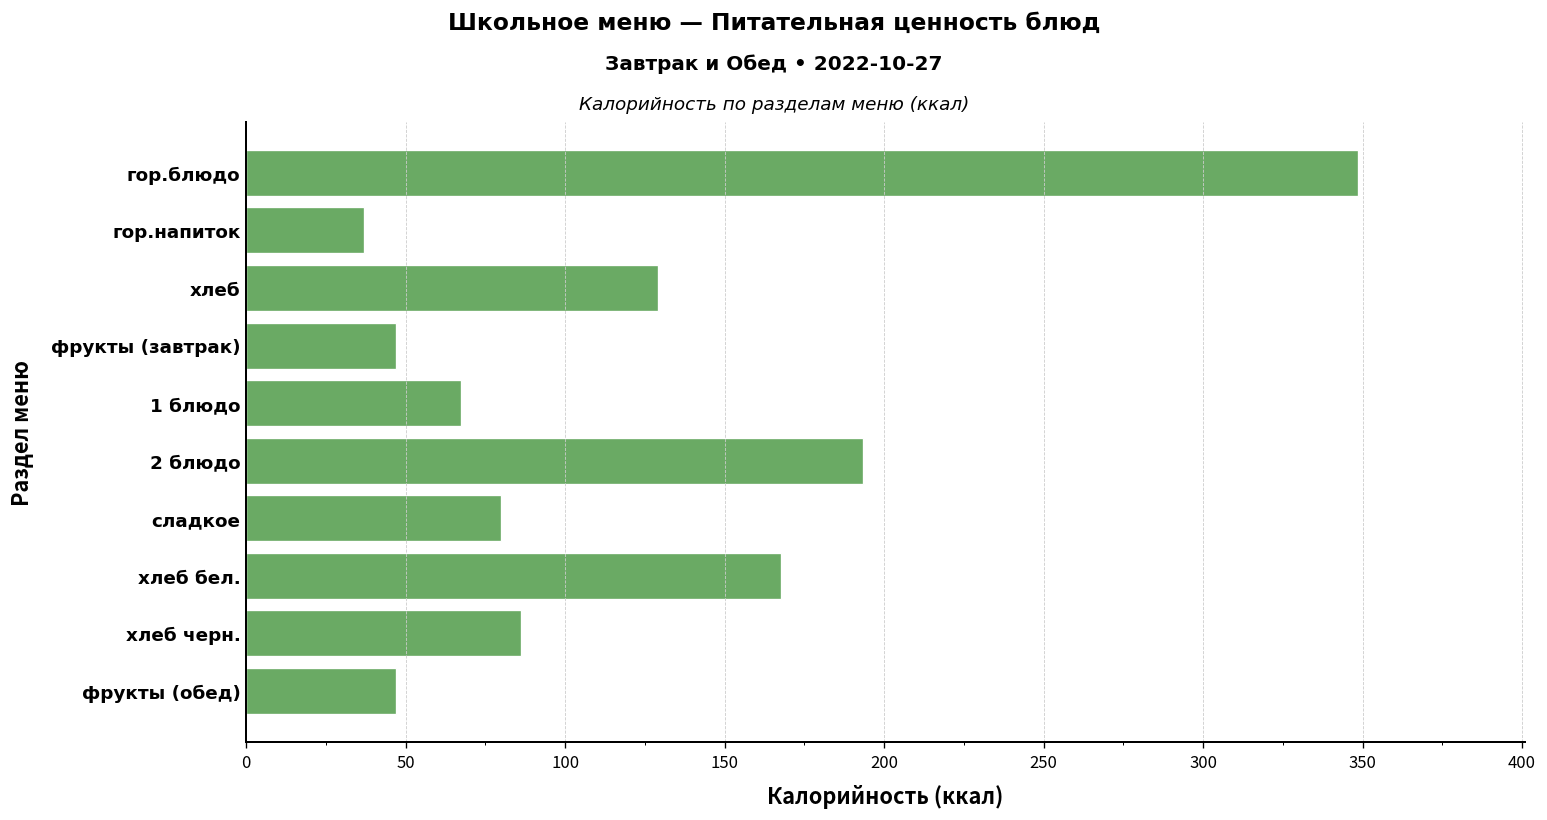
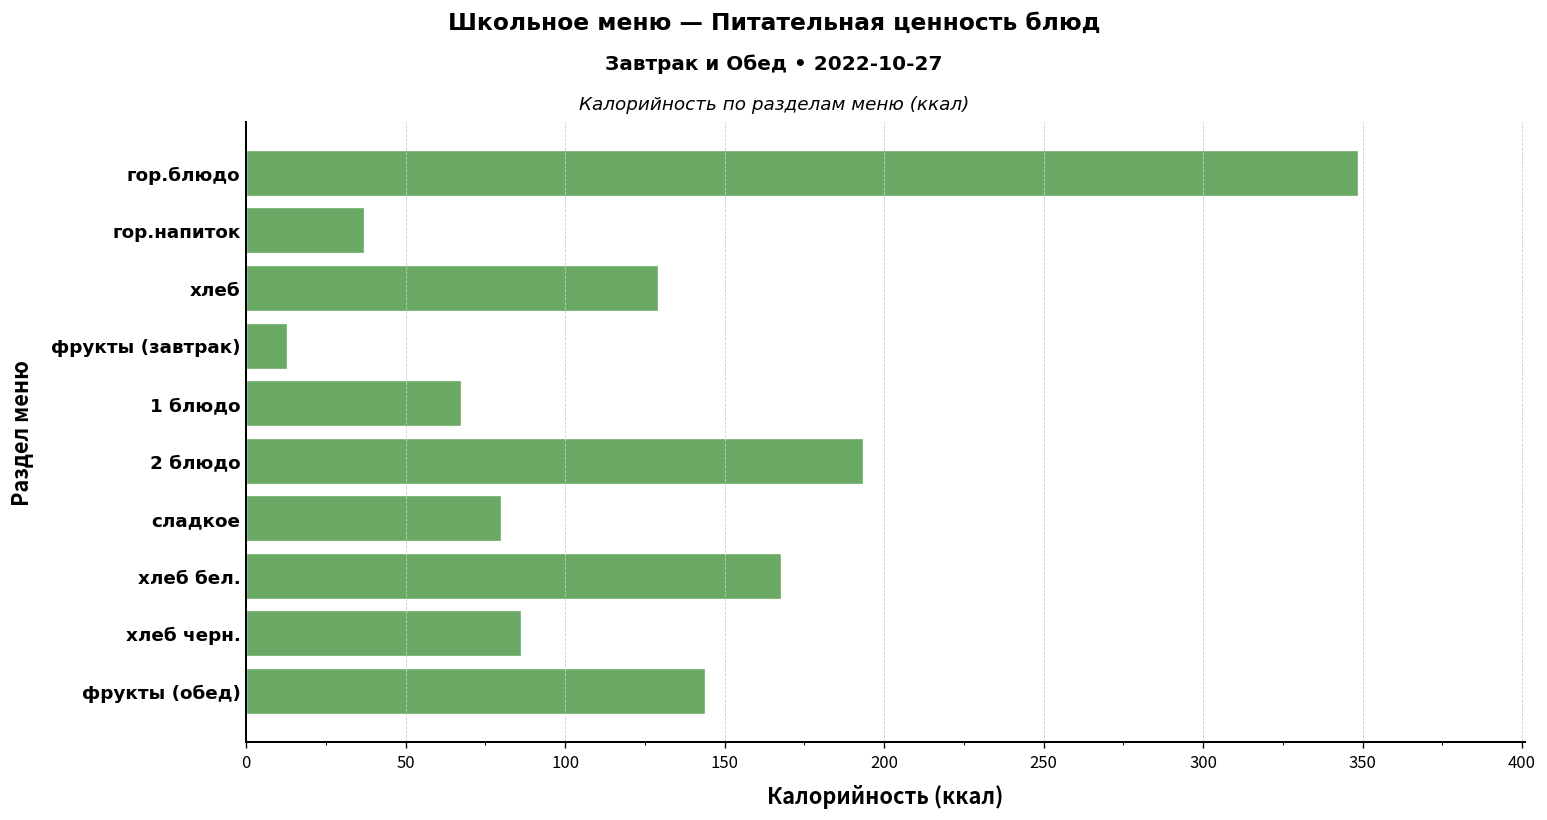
фрукты (завтрак): 47 -> 13
фрукты (обед): 47 -> 144
